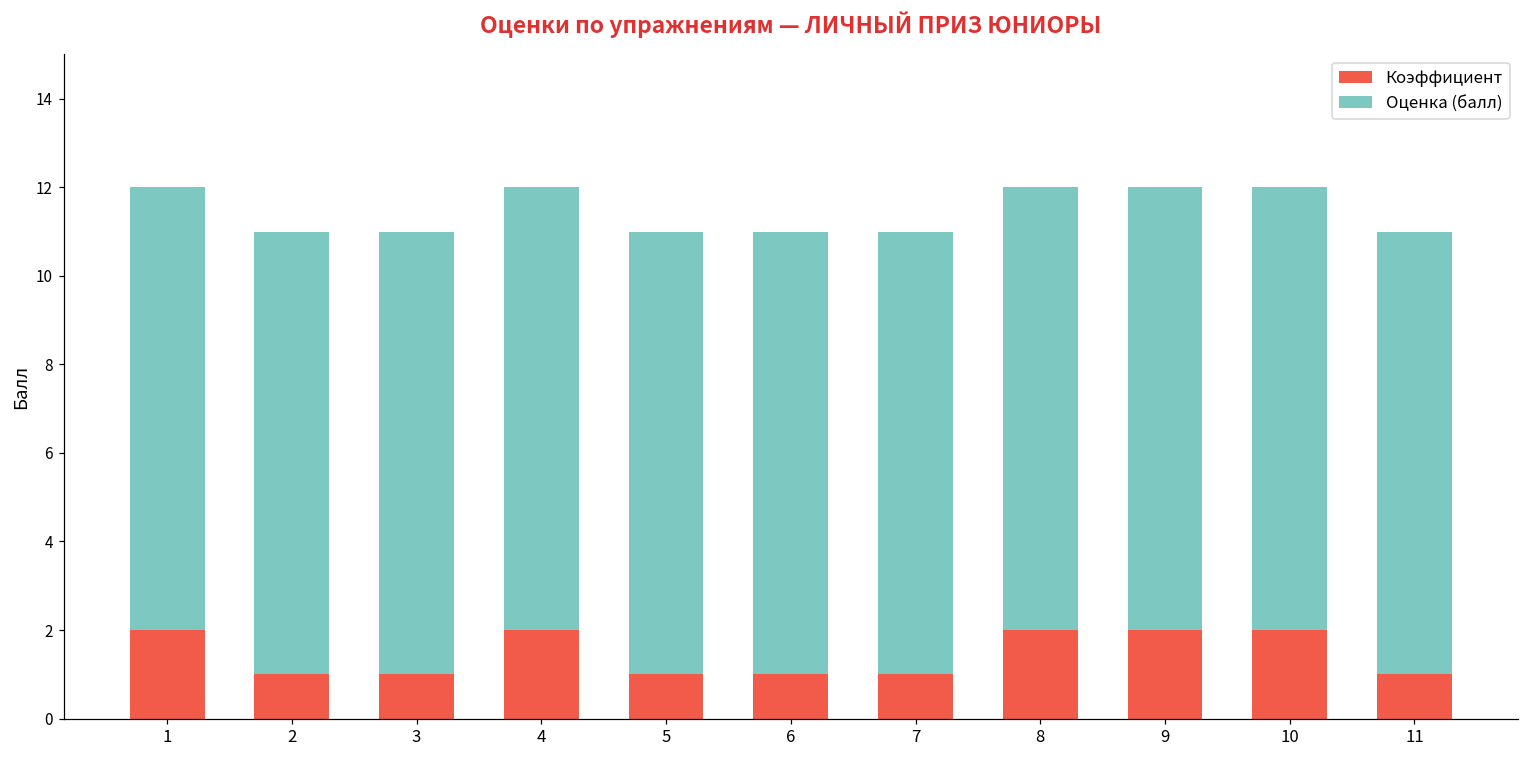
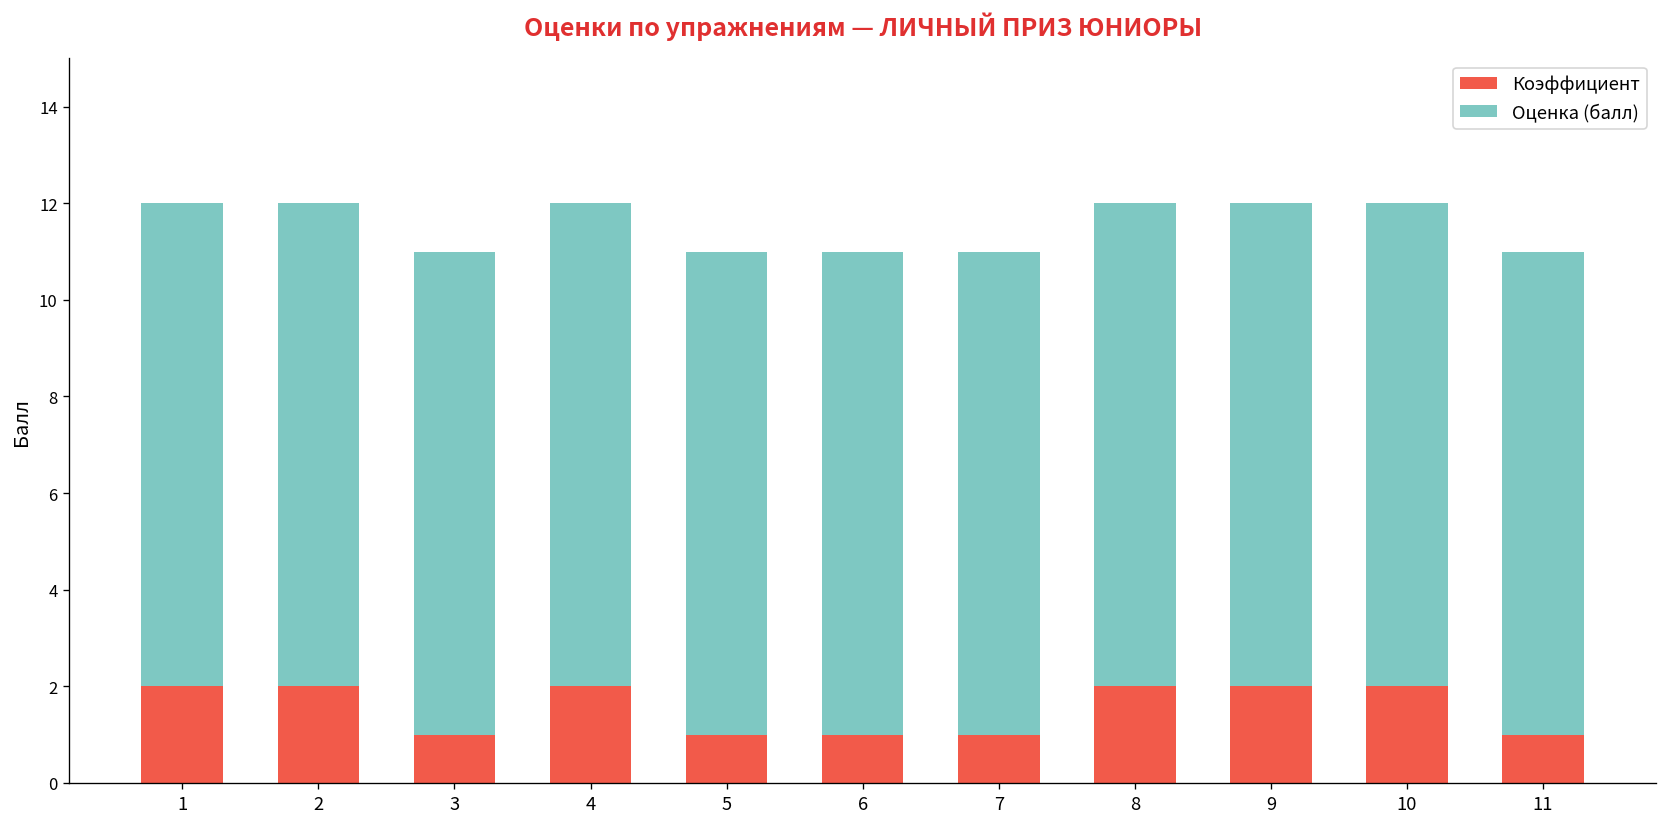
Коэффициент, 2: 1 -> 2
